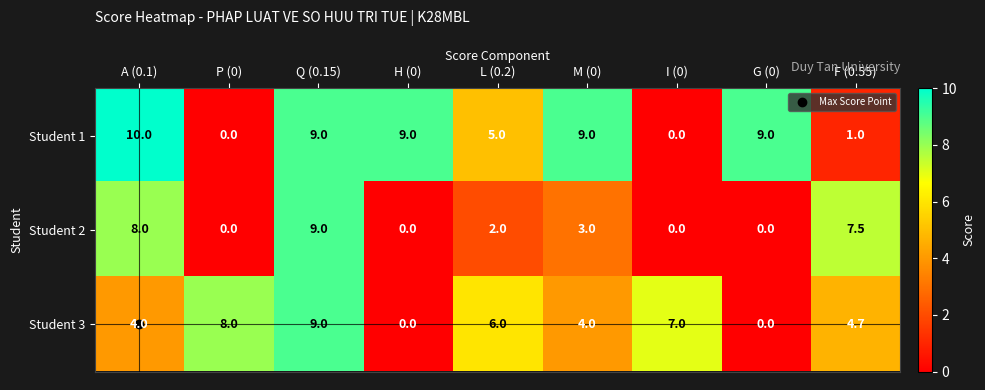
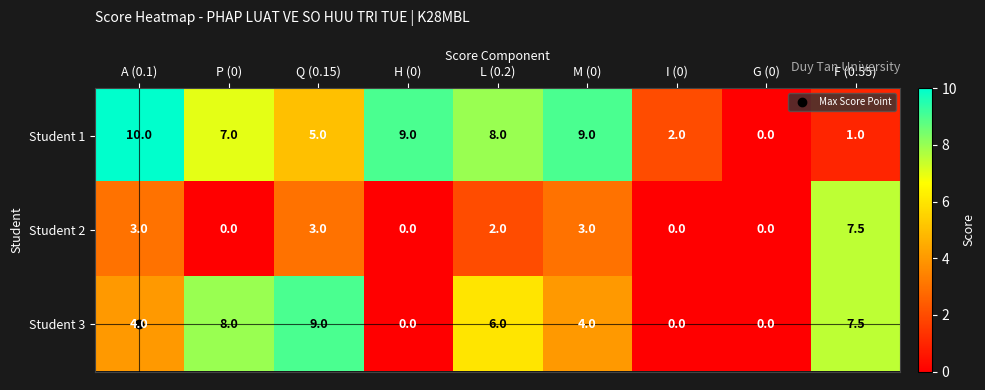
Student 1, P (0): 0.0 -> 7.0
Student 1, Q (0.15): 9.0 -> 5.0
Student 1, L (0.2): 5.0 -> 8.0
Student 1, I (0): 0.0 -> 2.0
Student 1, G (0): 9.0 -> 0.0
Student 2, A (0.1): 8.0 -> 3.0
Student 2, Q (0.15): 9.0 -> 3.0
Student 3, I (0): 7.0 -> 0.0
Student 3, F (0.55): 4.7 -> 7.5
